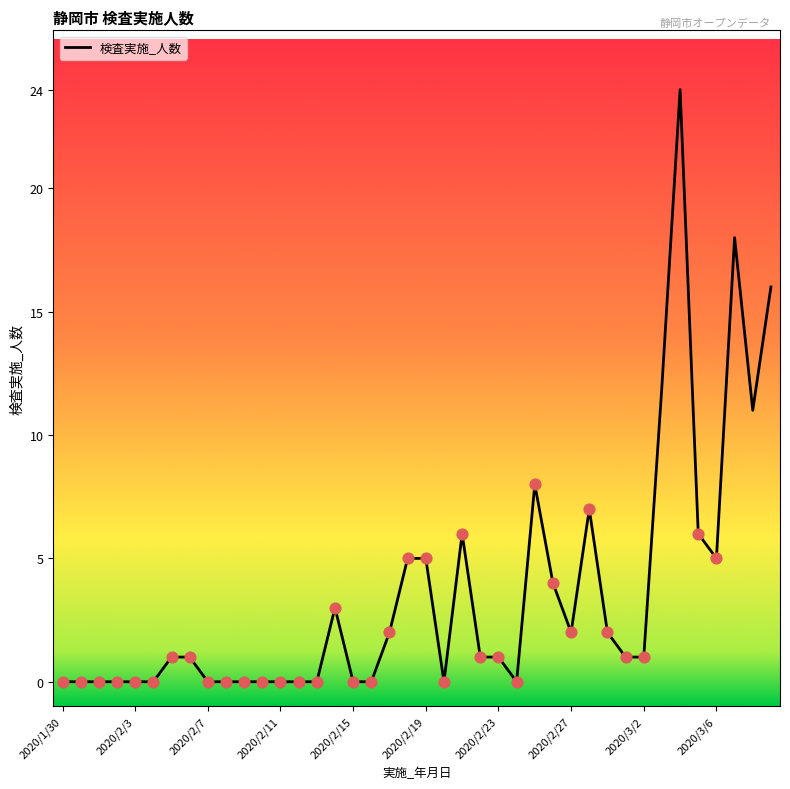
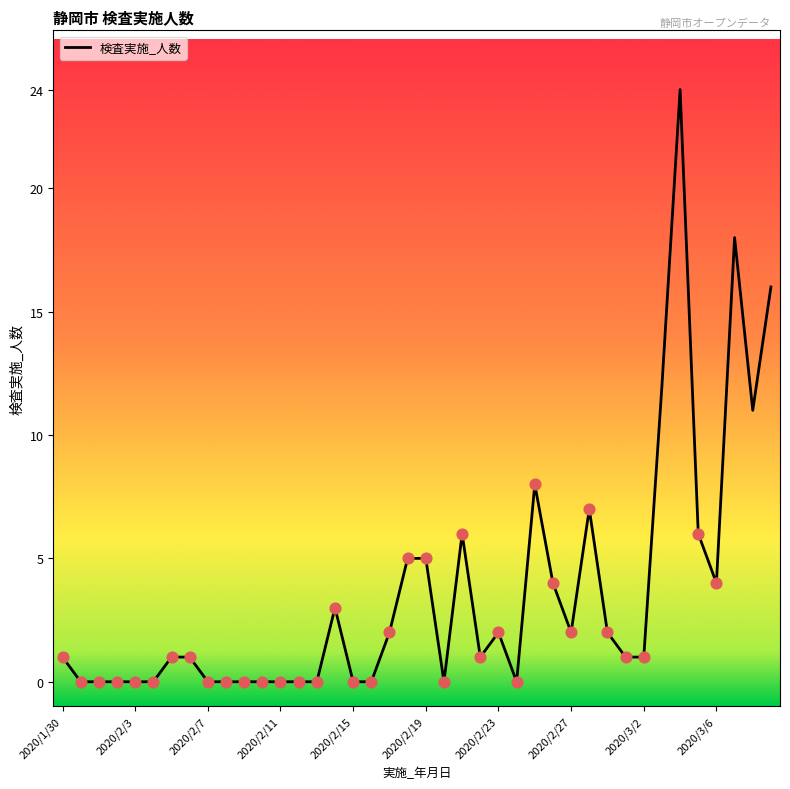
検査実施_人数, 2020/1/30: 0 -> 1
検査実施_人数, 2020/2/23: 1 -> 2
検査実施_人数, 2020/3/6: 5 -> 4
